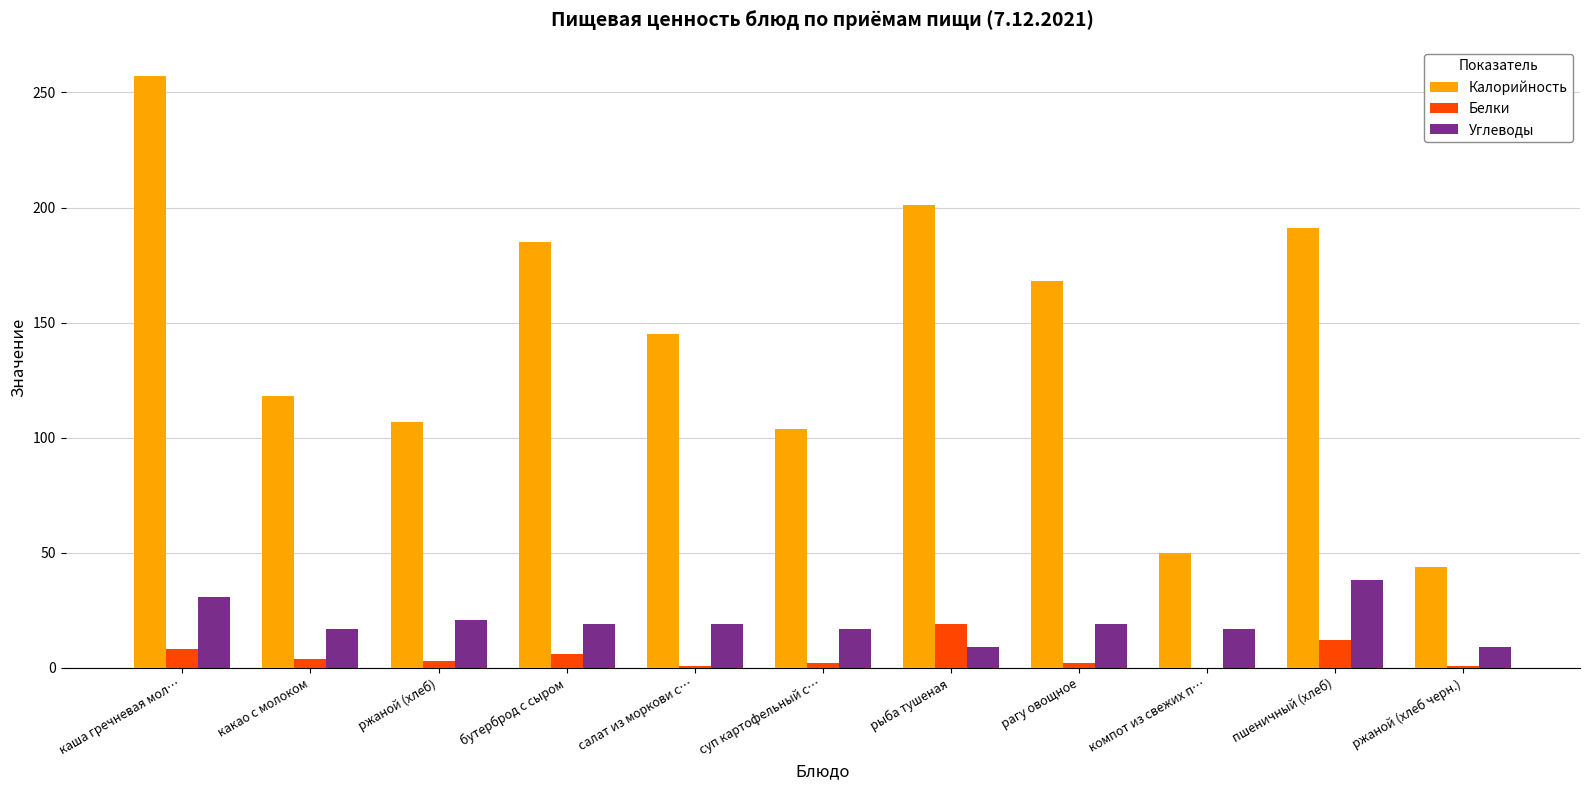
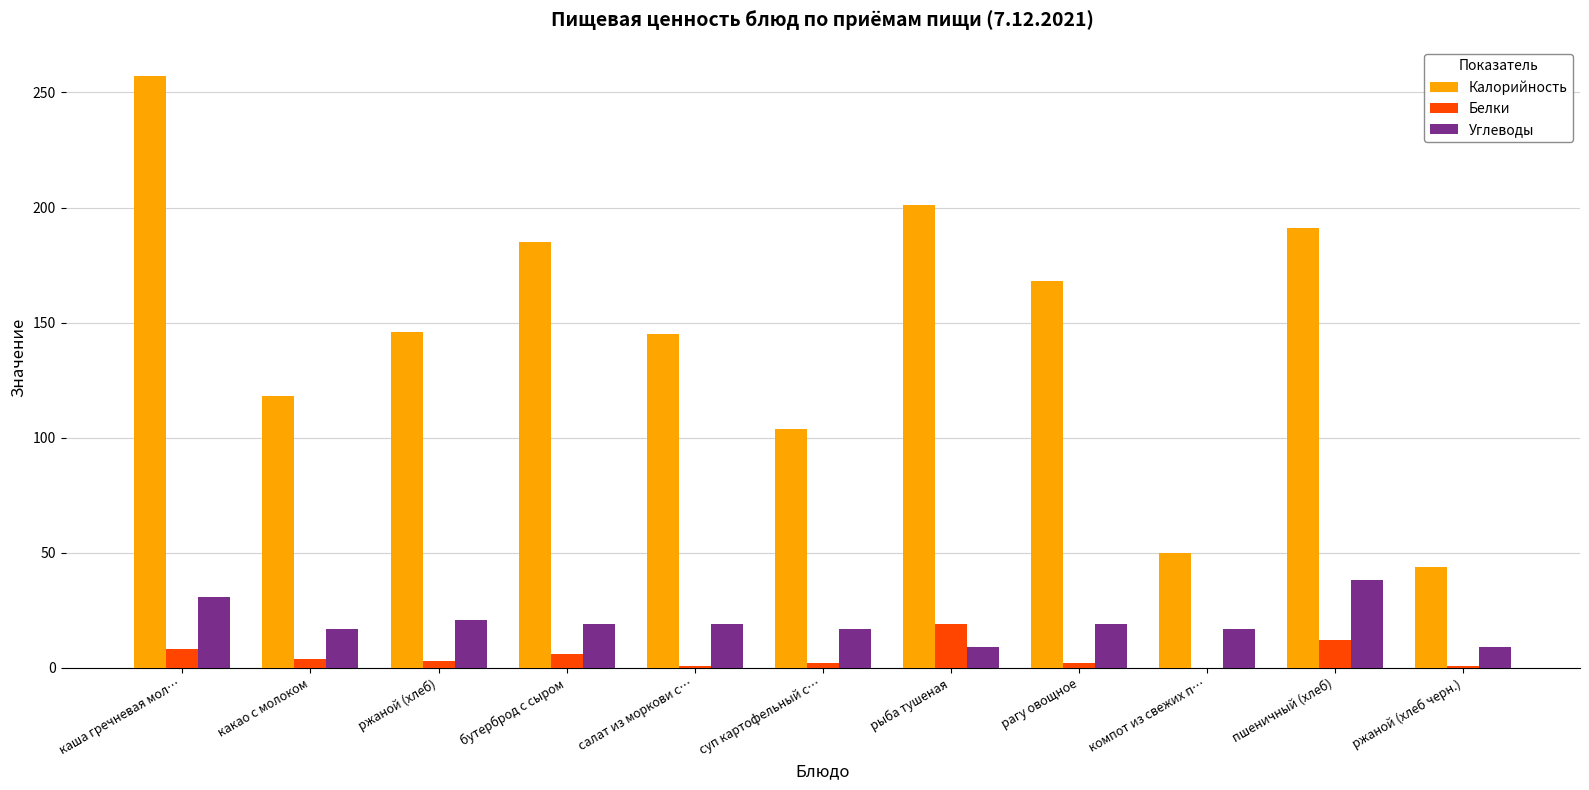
Калорийность, ржаной (хлеб): 107 -> 146
